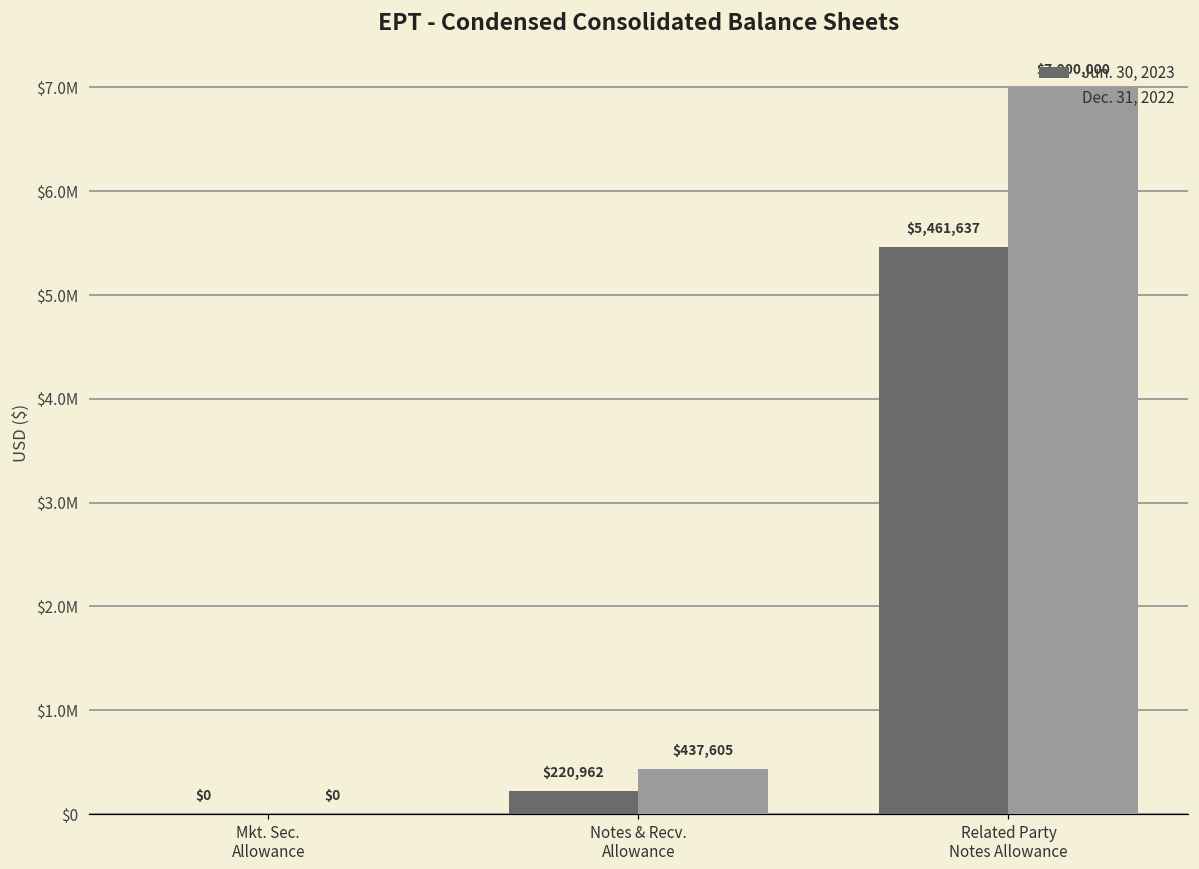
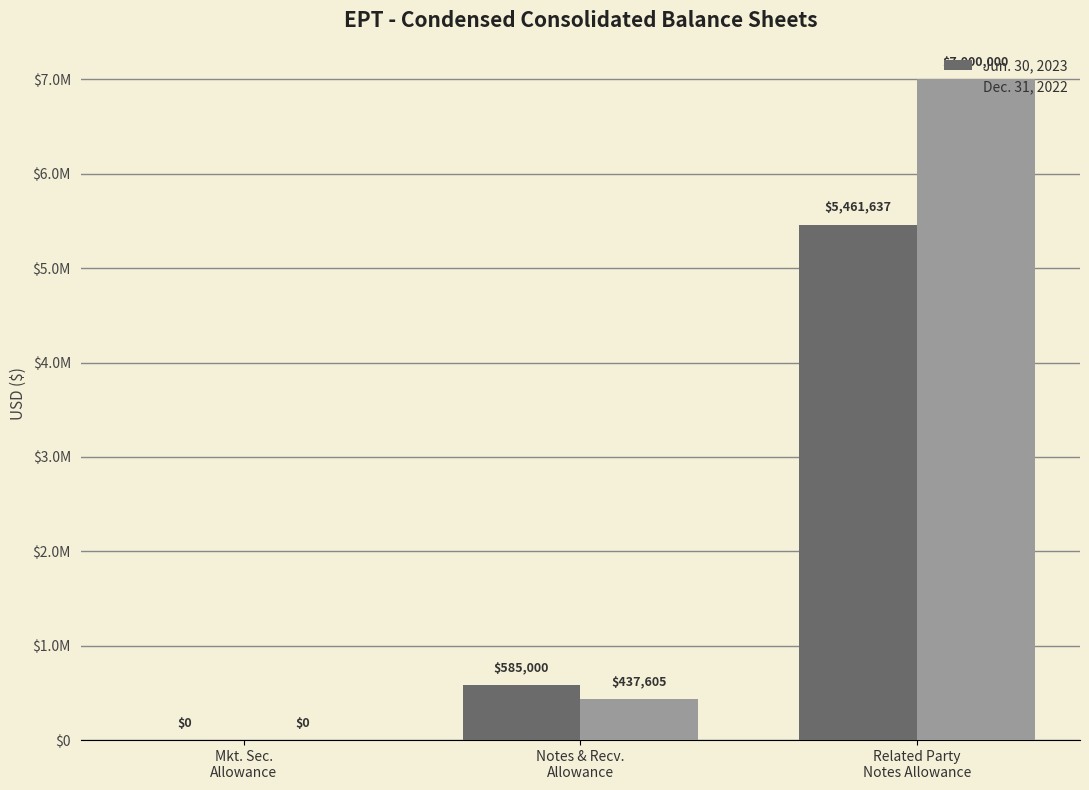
Jun. 30, 2023, Notes & Recv. Allowance: $220,962 -> $585,000
